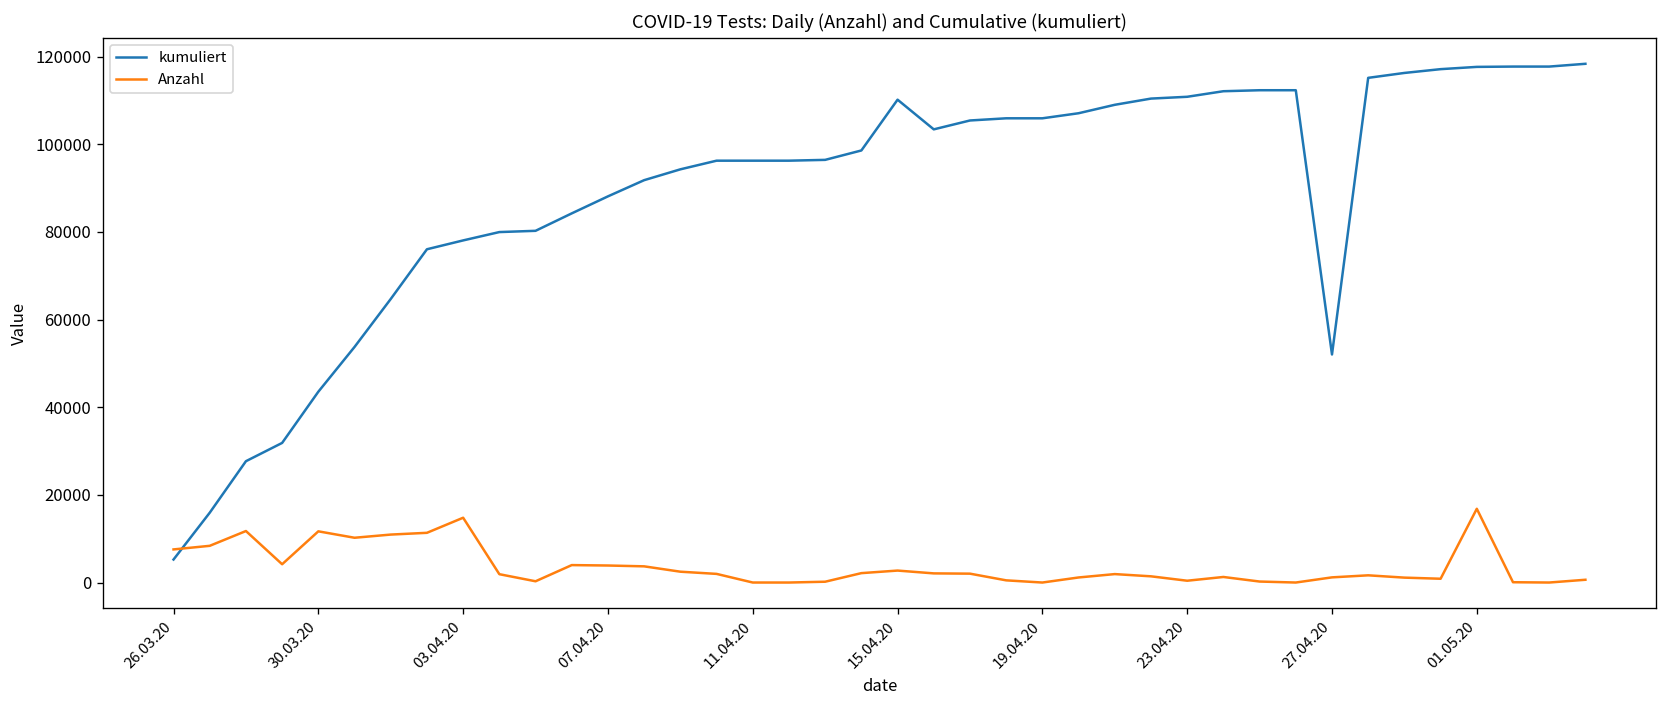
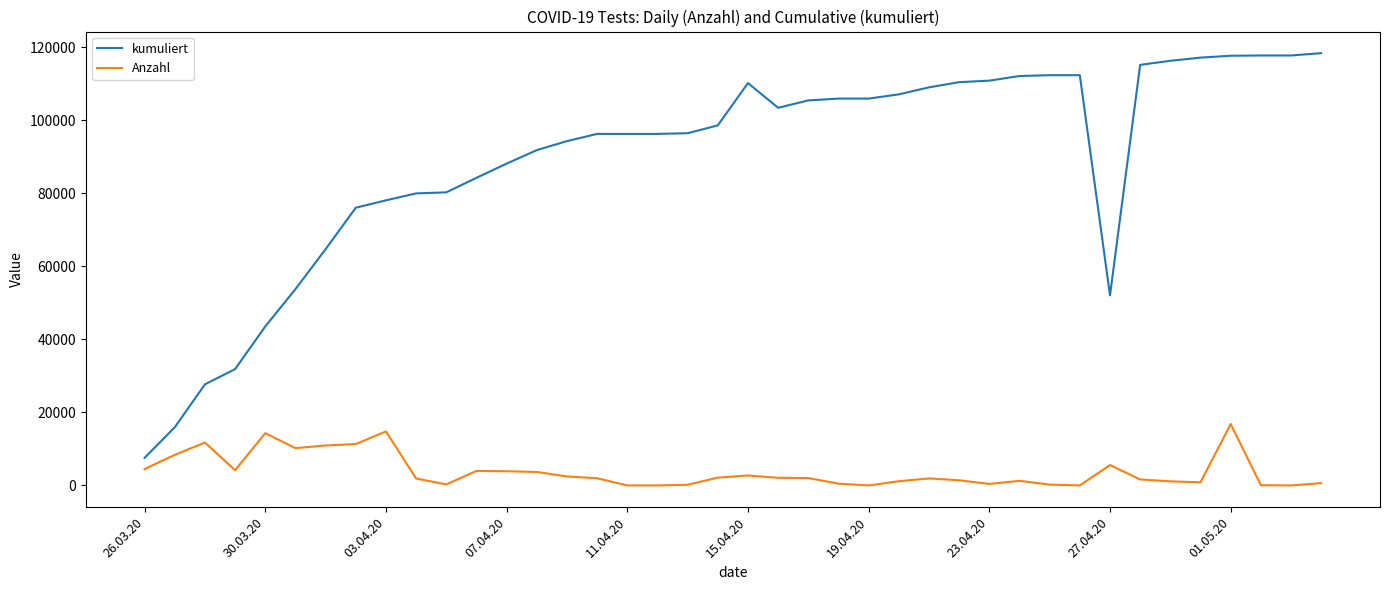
kumuliert, 26.03.20: 5000 -> 8000
Anzahl, 26.03.20: 8000 -> 4000
Anzahl, 30.03.20: 12000 -> 14000
Anzahl, 27.04.20: 1000 -> 6000
